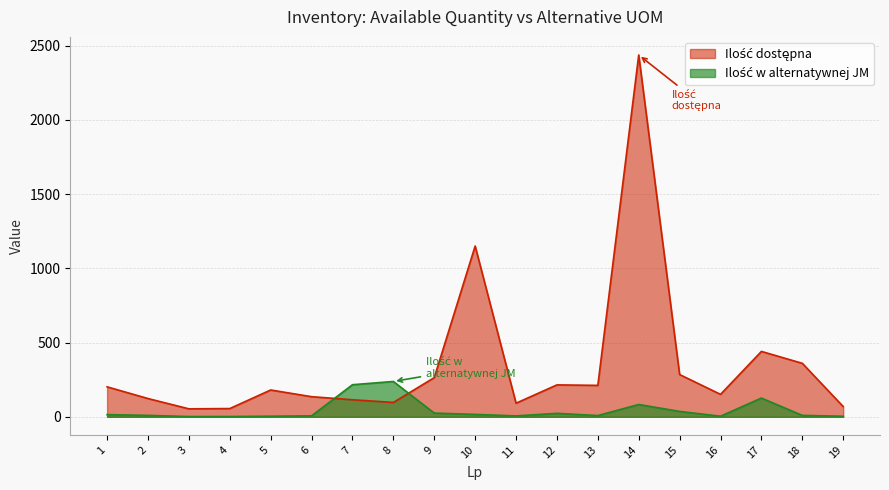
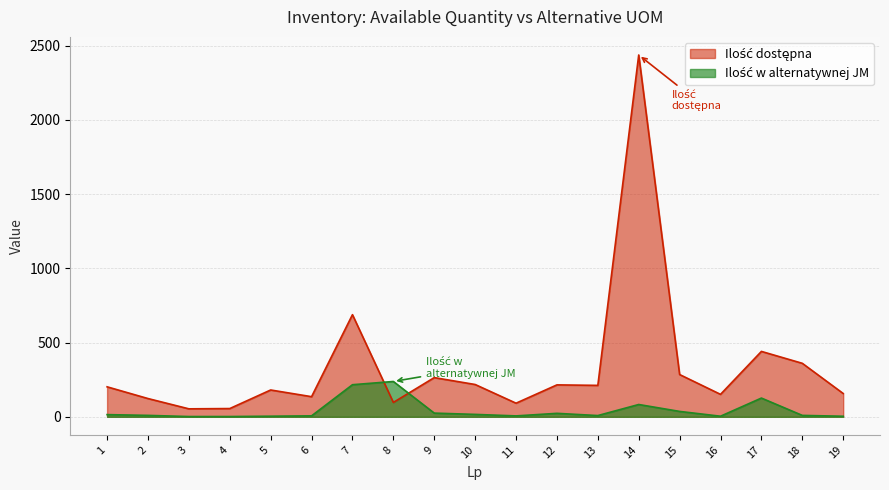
Ilość dostępna, 7: 110 -> 690
Ilość dostępna, 10: 1150 -> 220
Ilość dostępna, 19: 70 -> 160
